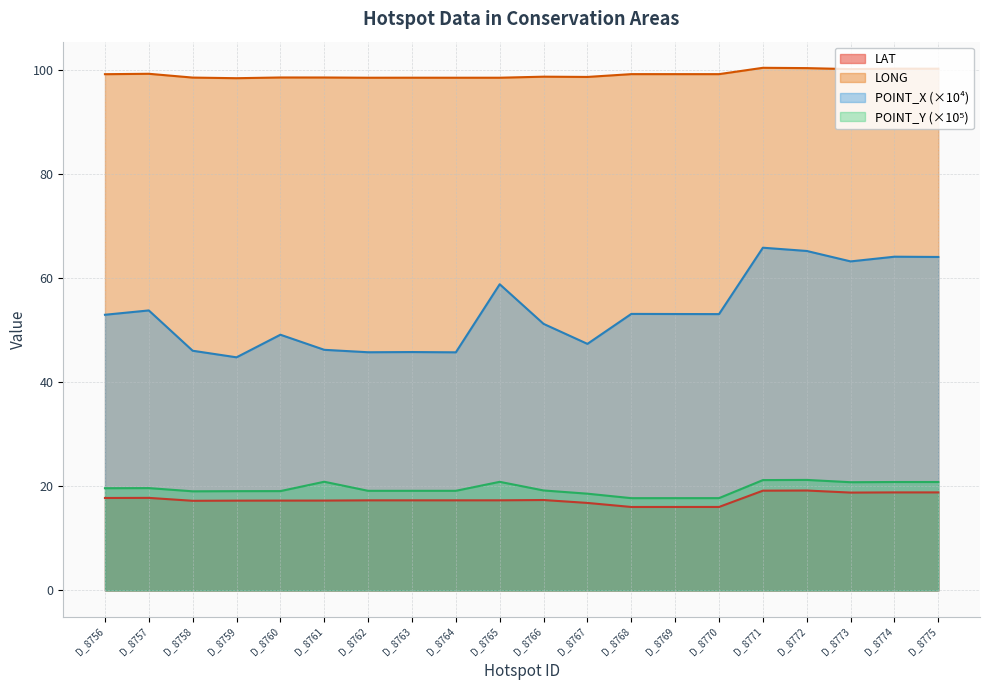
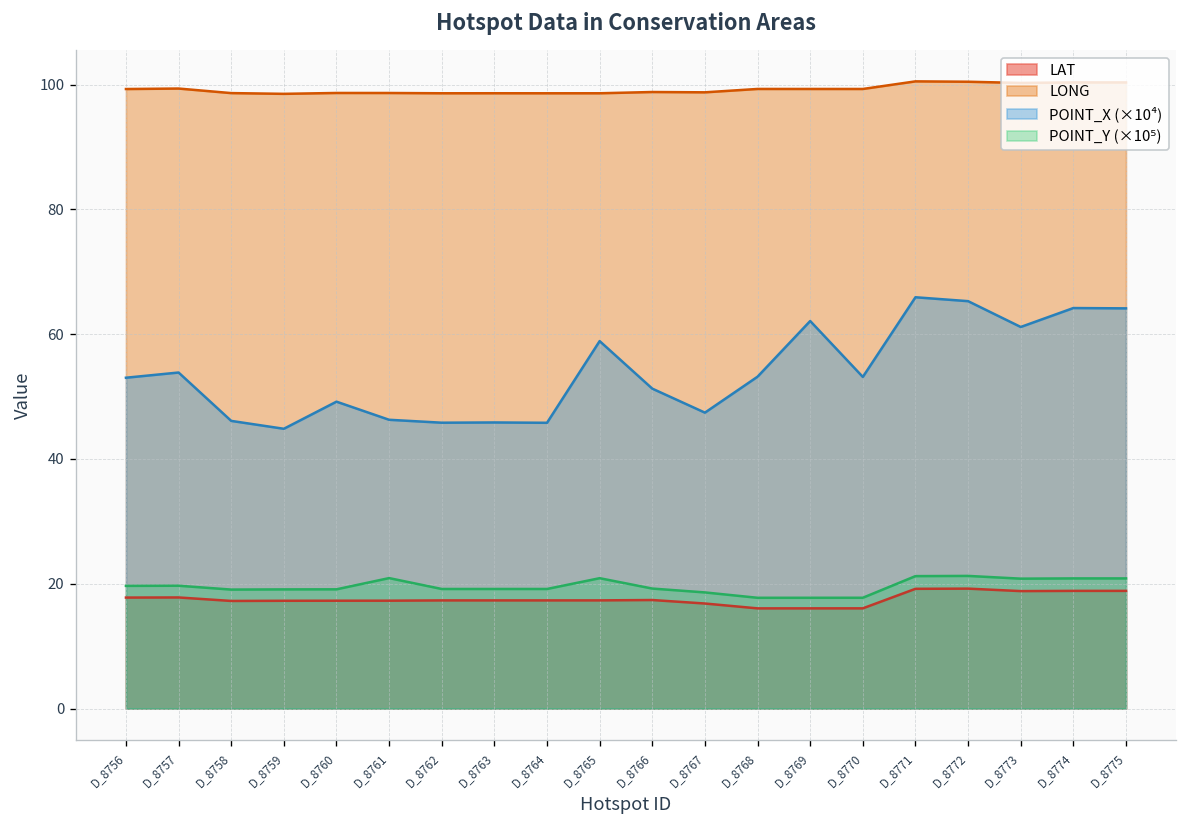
POINT_X (×10⁴), D_8769: 53 -> 62
POINT_X (×10⁴), D_8773: 63 -> 61
